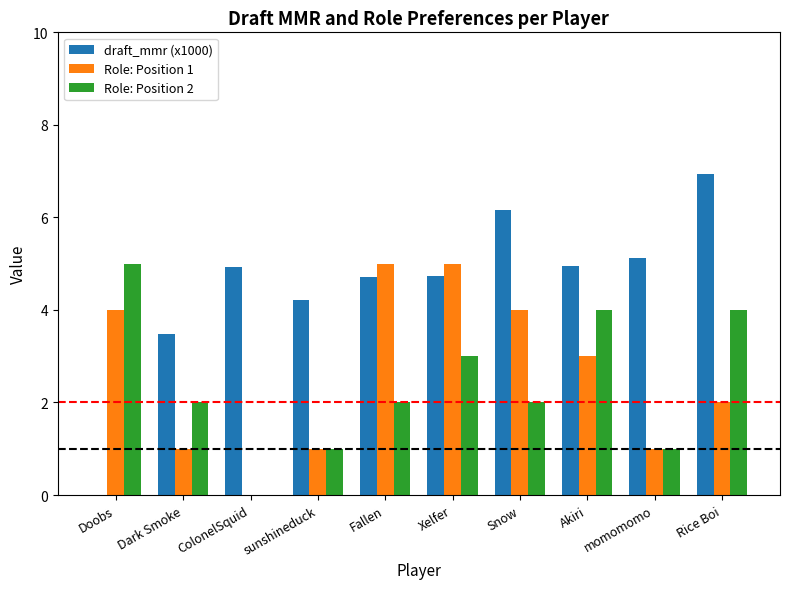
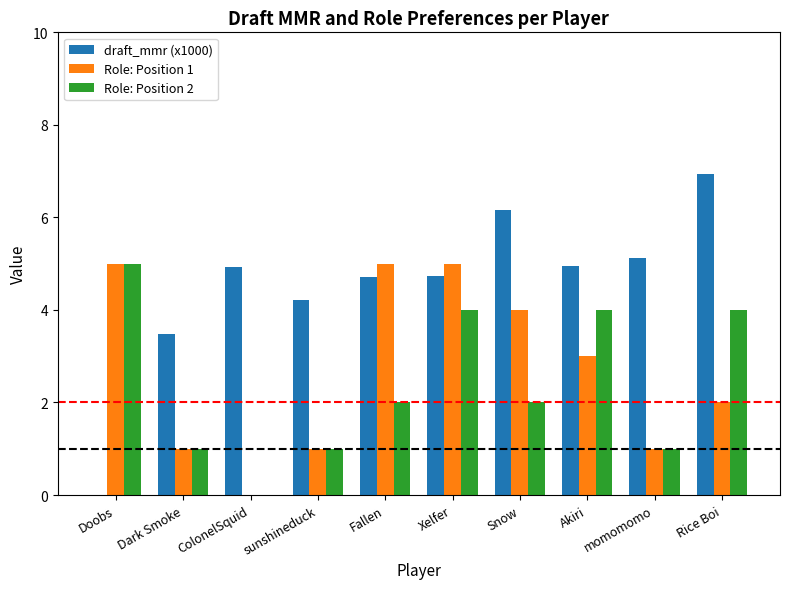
Role: Position 1, Doobs: 4 -> 5
Role: Position 2, Dark Smoke: 2 -> 1
Role: Position 2, Xelfer: 3 -> 4
